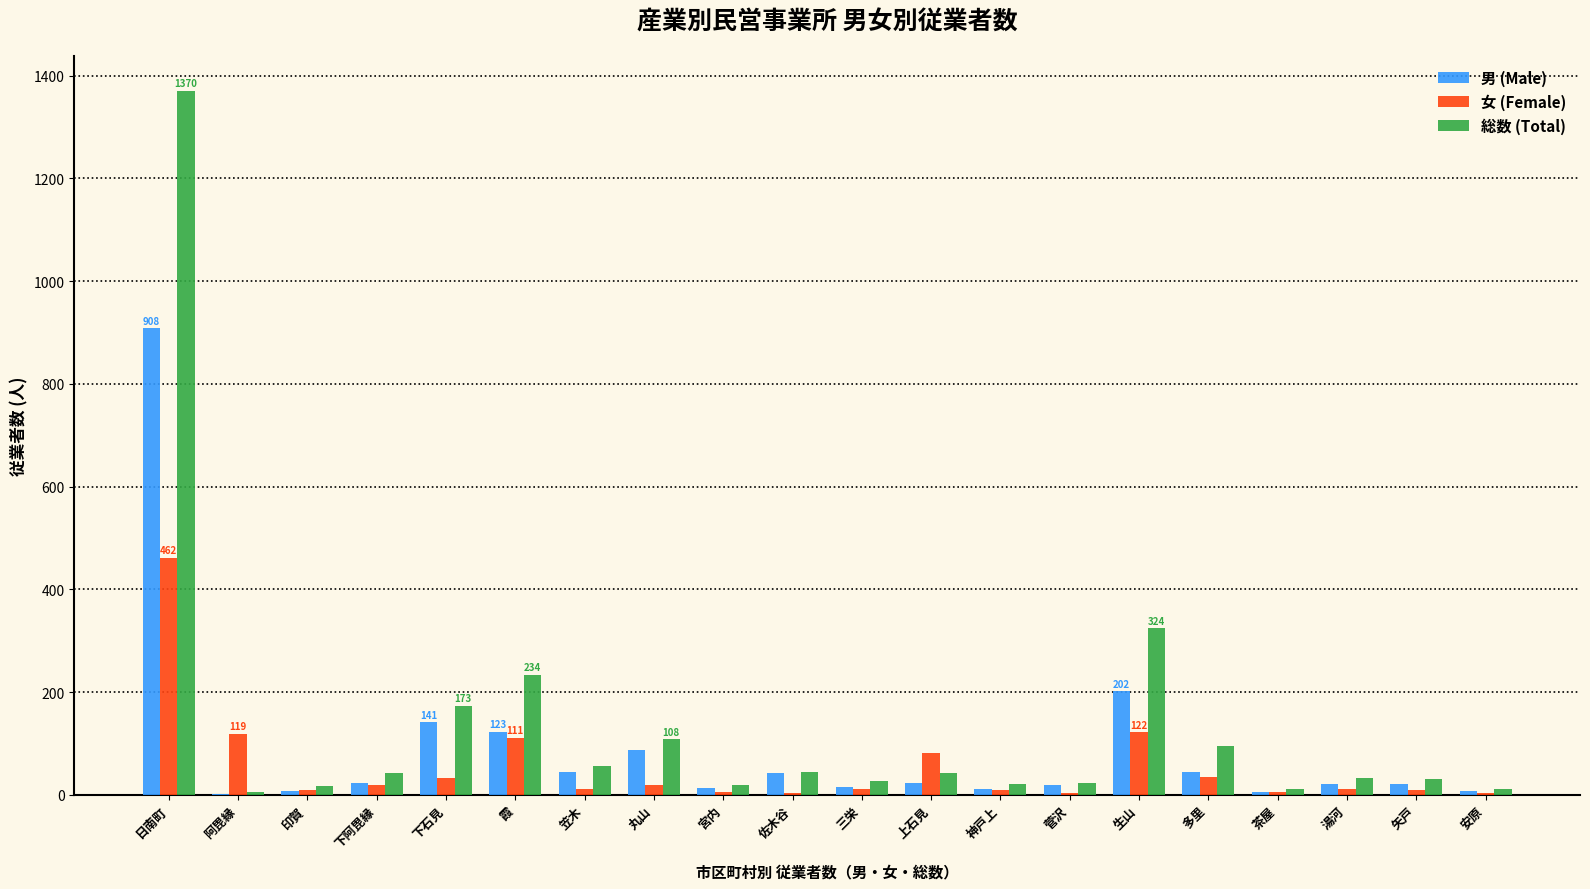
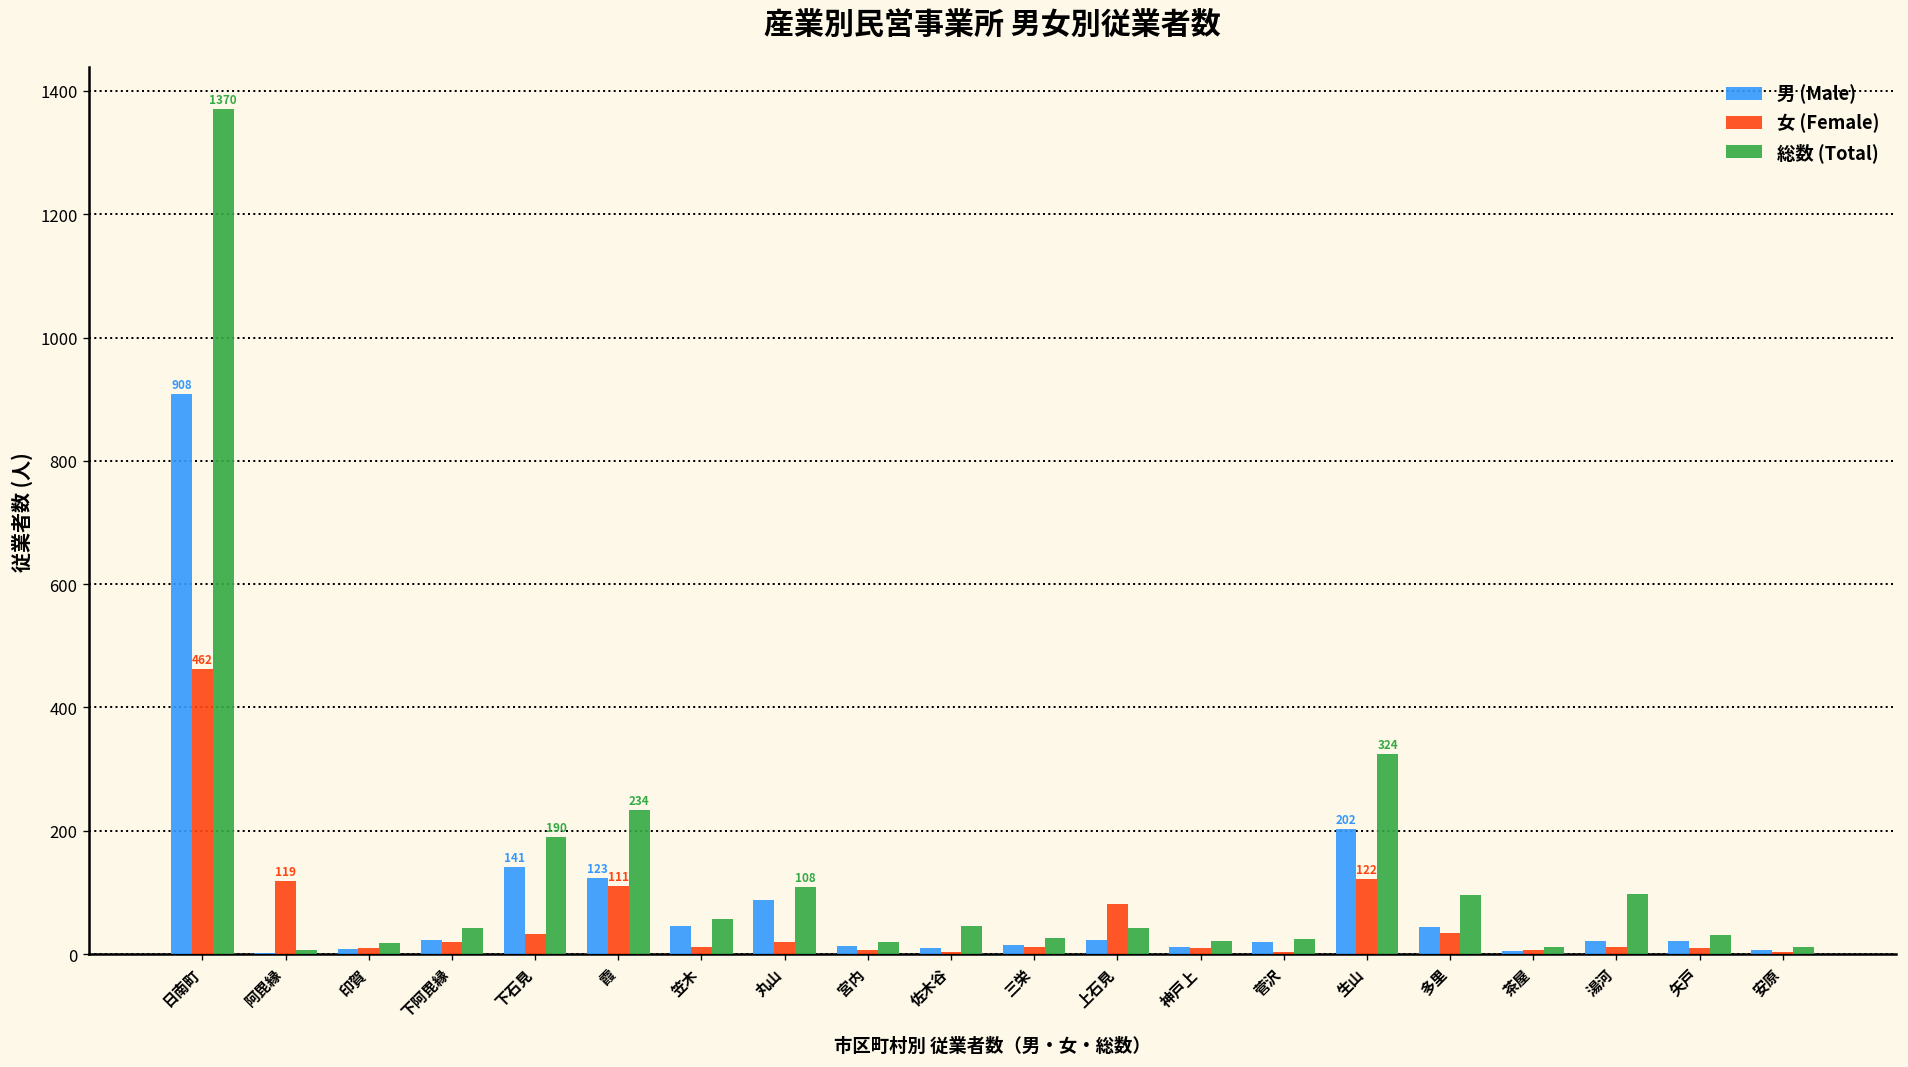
総数 (Total), 下石見: 173 -> 190
男 (Male), 佐木谷: 40 -> 10
総数 (Total), 湯河: 30 -> 100
